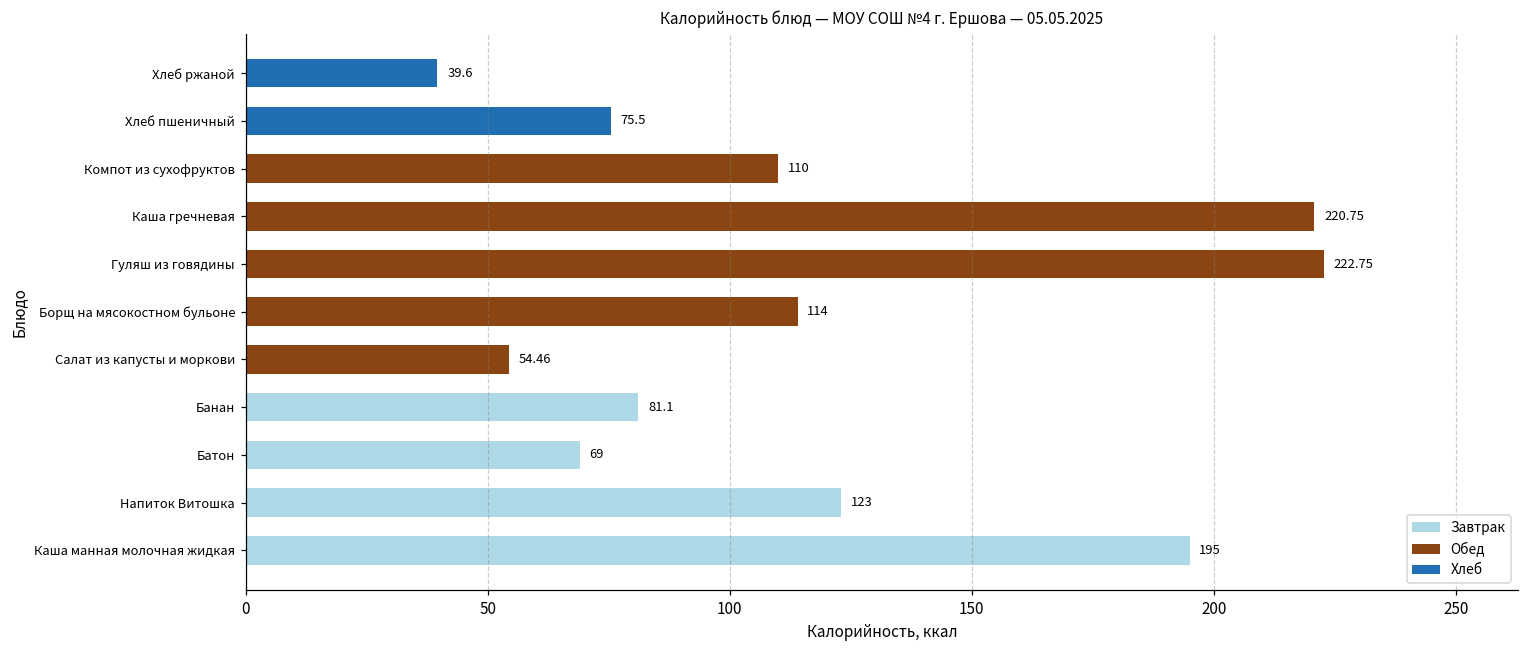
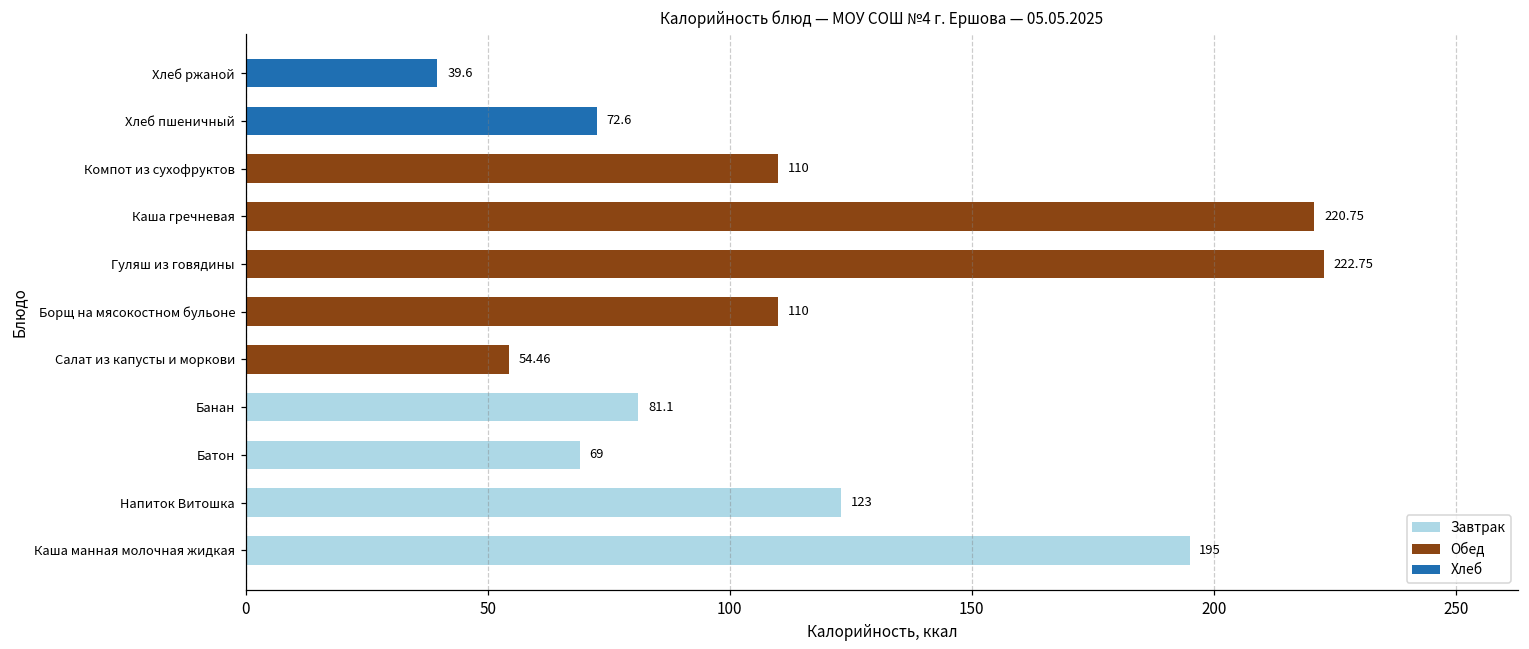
Хлеб, Хлеб пшеничный: 75.5 -> 72.6
Обед, Борщ на мясокостном бульоне: 114 -> 110
